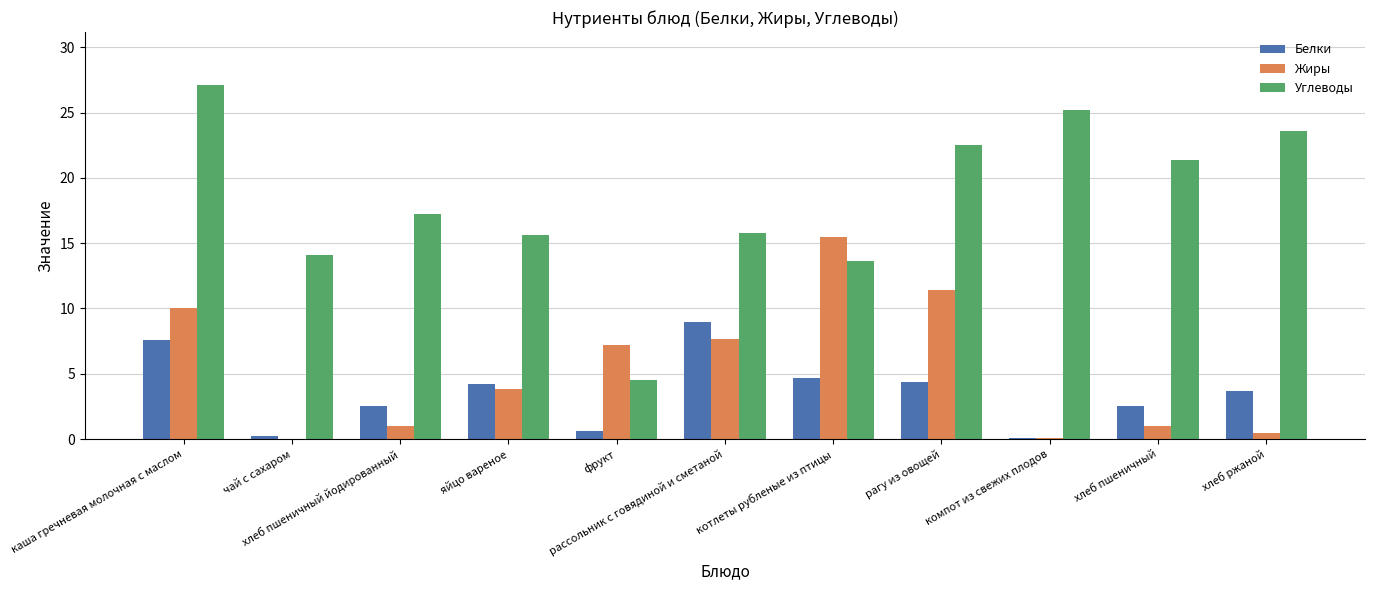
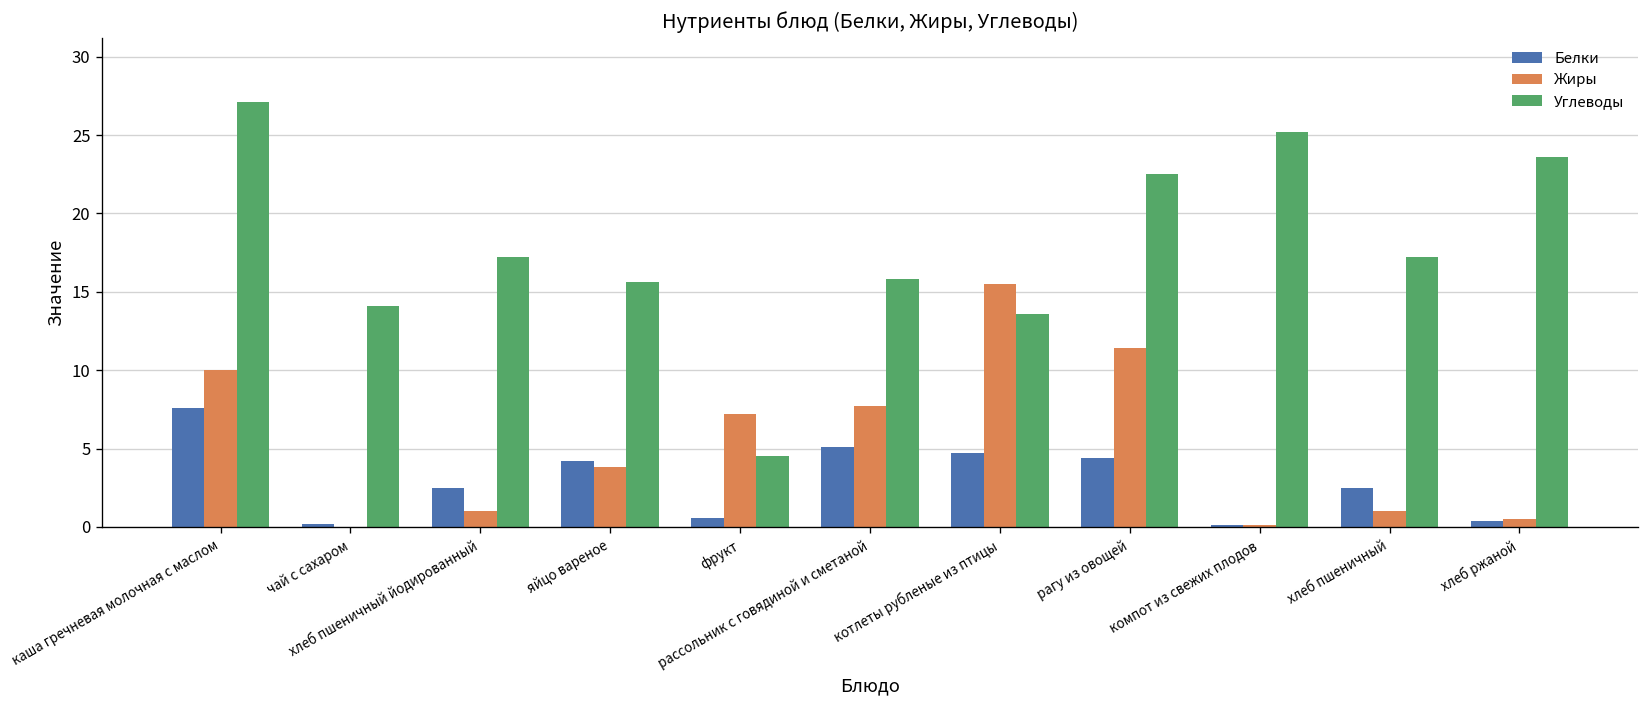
Белки, рассольник с говядиной и сметаной: 9.0 -> 5.1
Углеводы, хлеб пшеничный: 21.4 -> 17.2
Белки, хлеб ржаной: 3.7 -> 0.4
